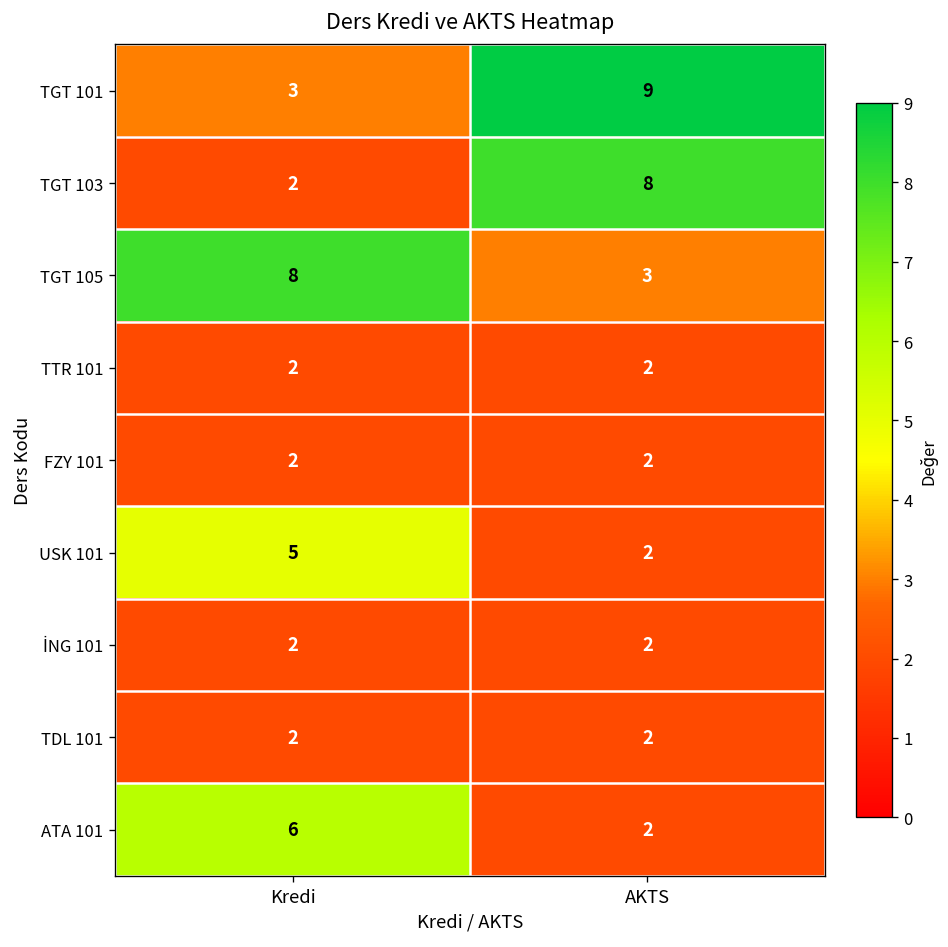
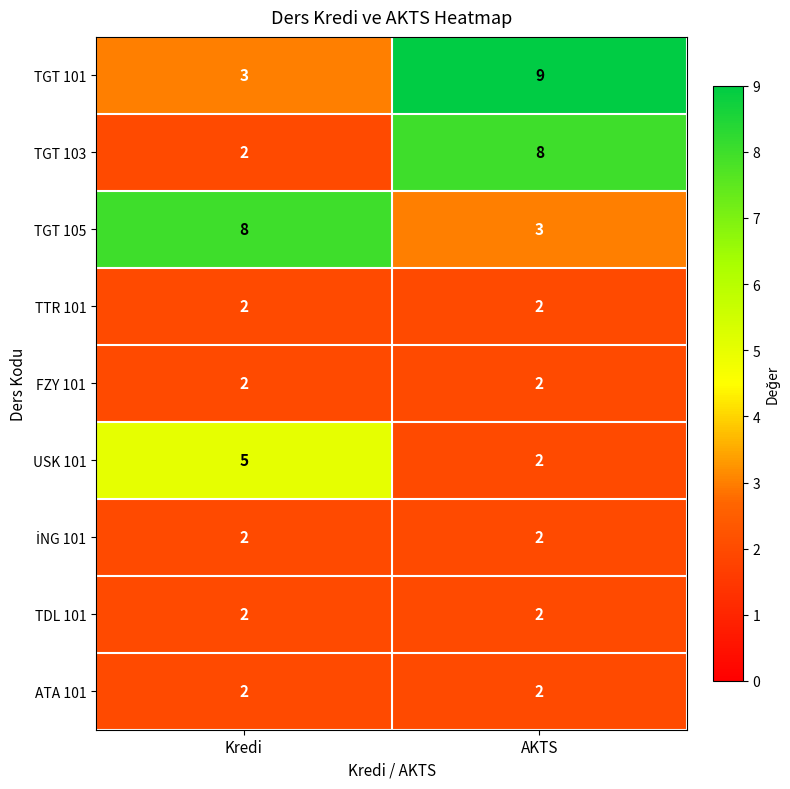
ATA 101, Kredi: 6 -> 2
